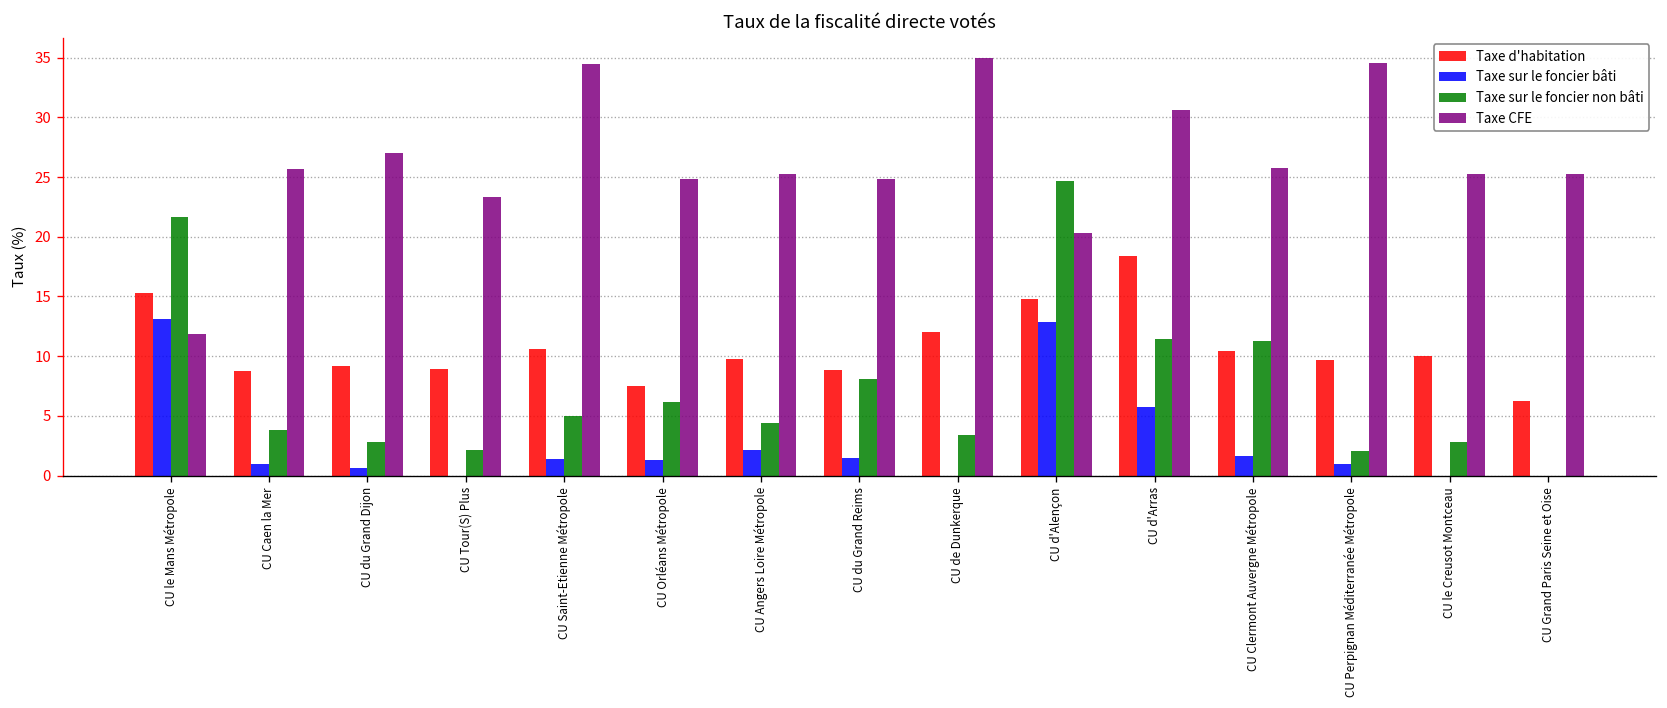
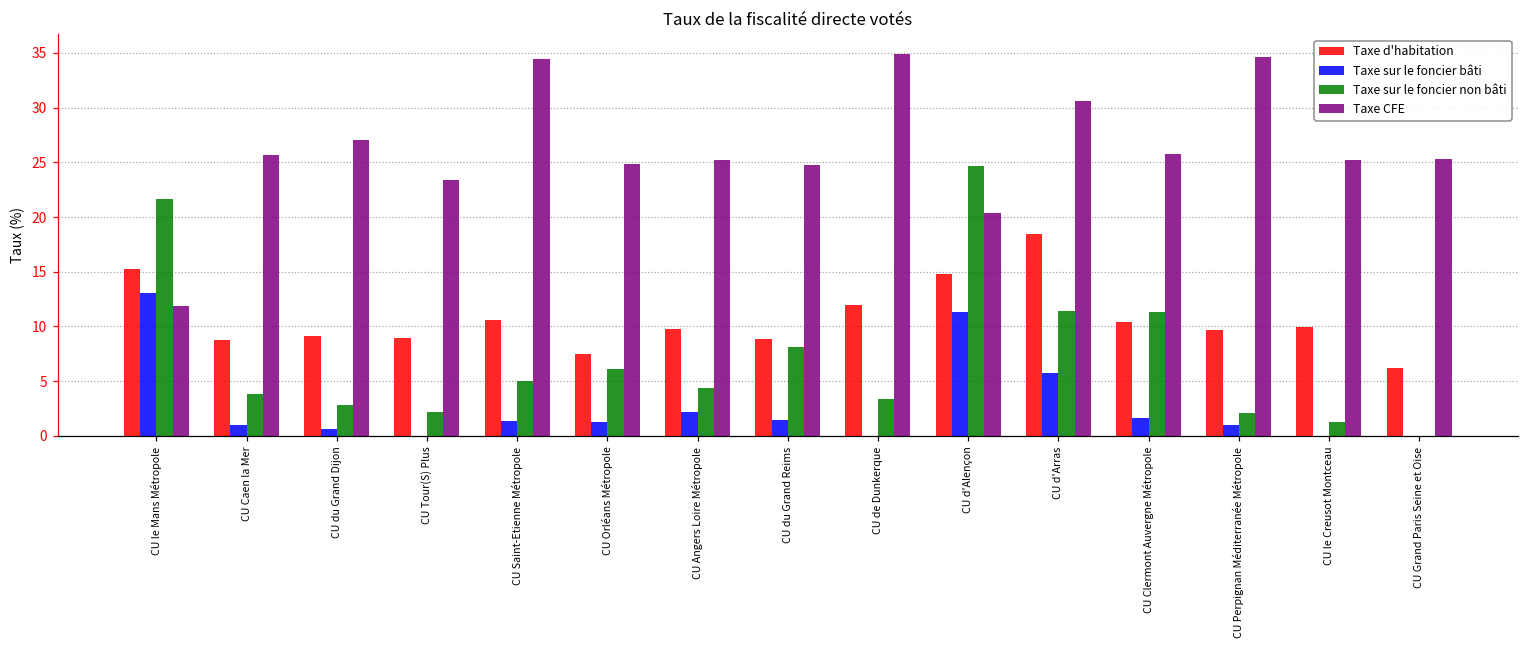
Taxe sur le foncier bâti, CU d'Alençon: 13 -> 11
Taxe sur le foncier non bâti, CU le Creusot Montceau: 3 -> 1
